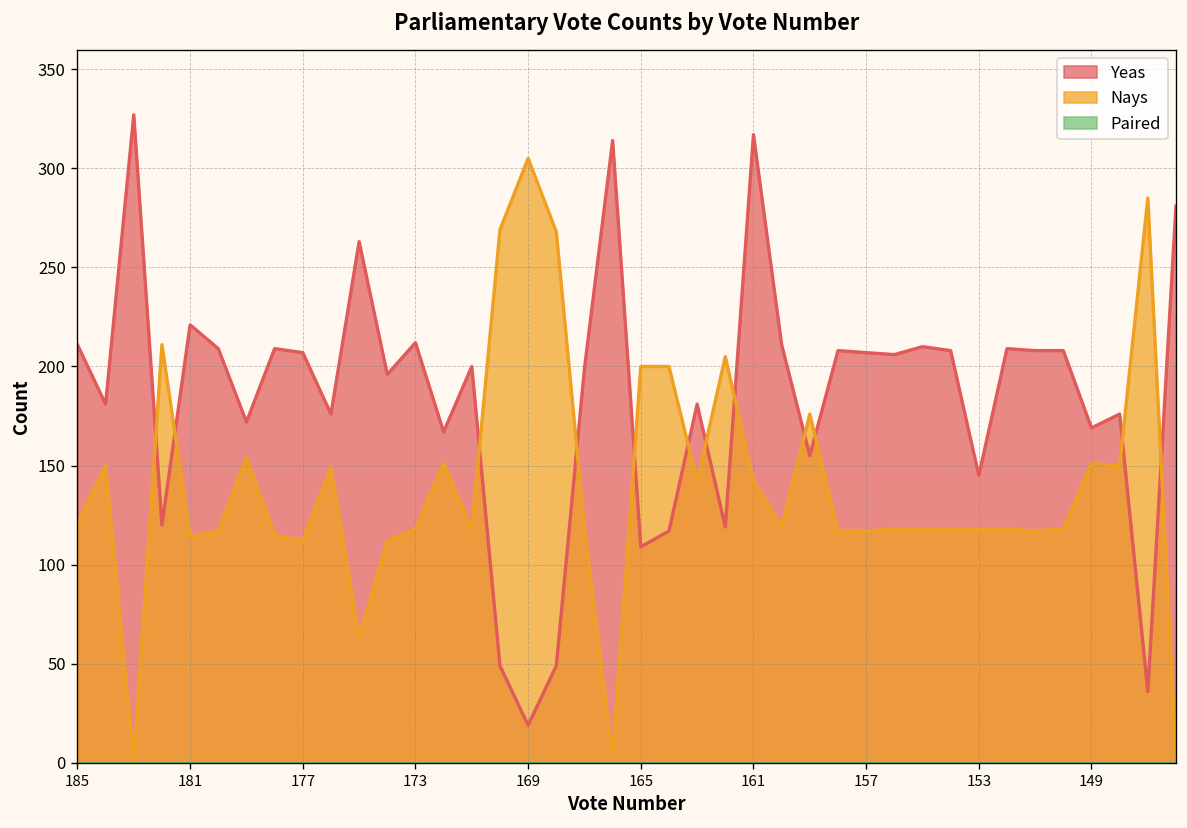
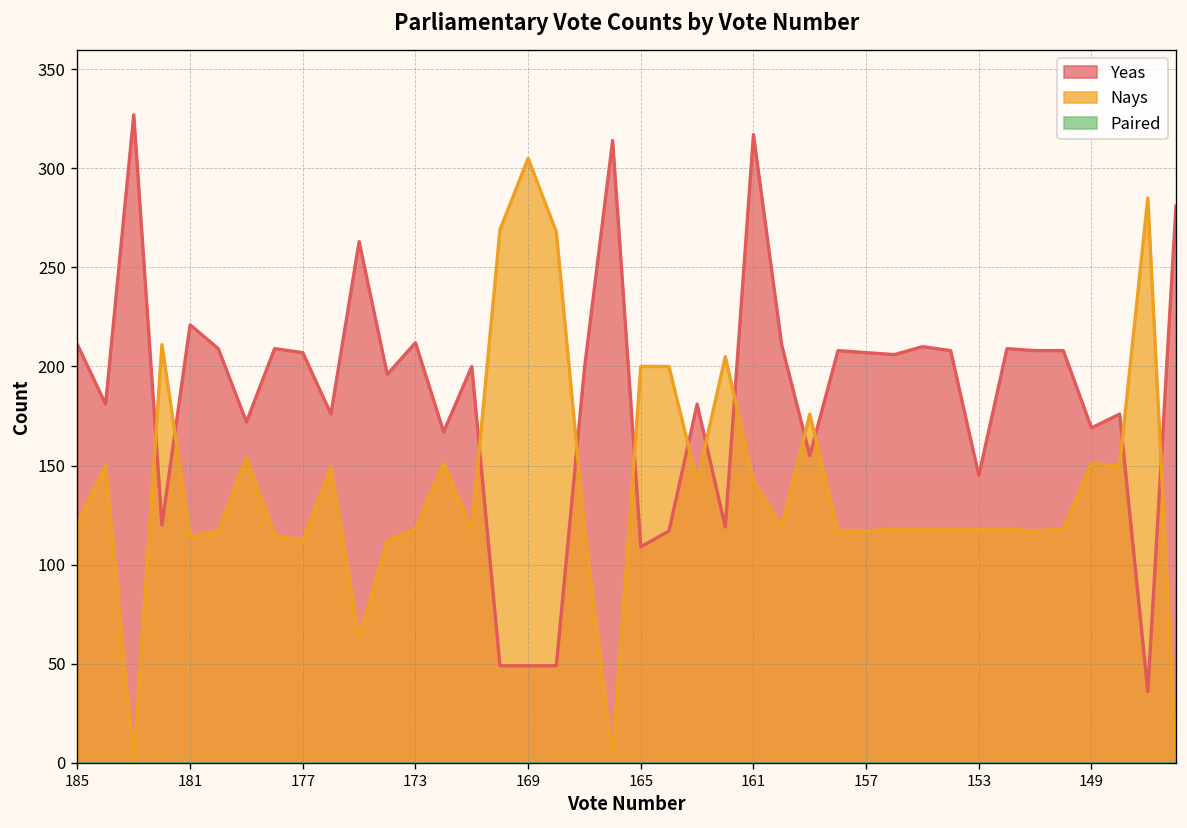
Yeas, 169: 19 -> 49
